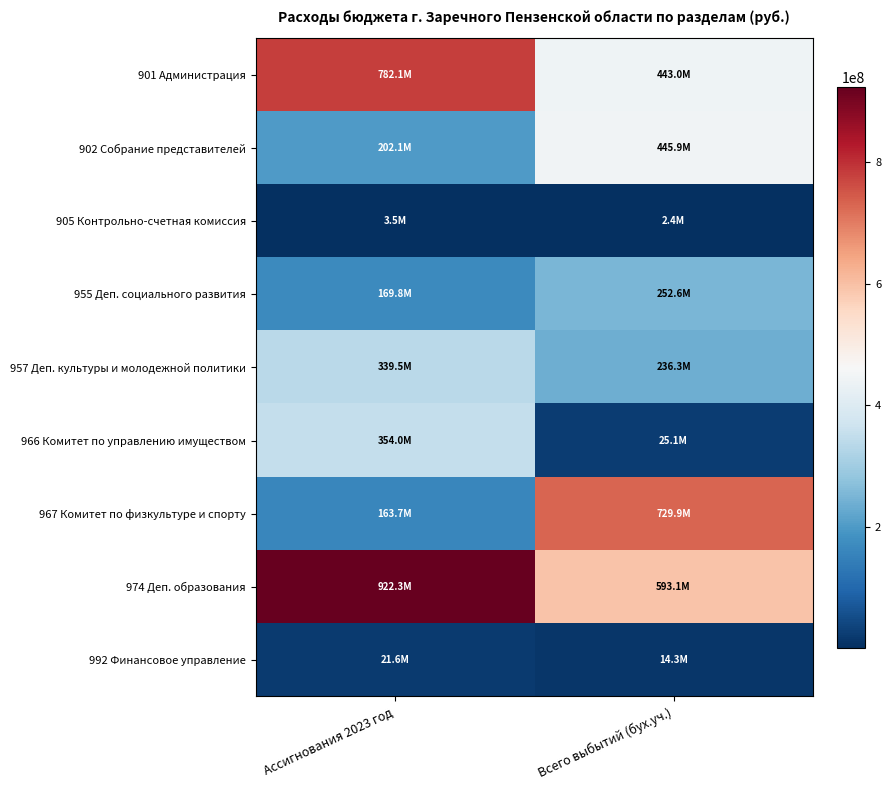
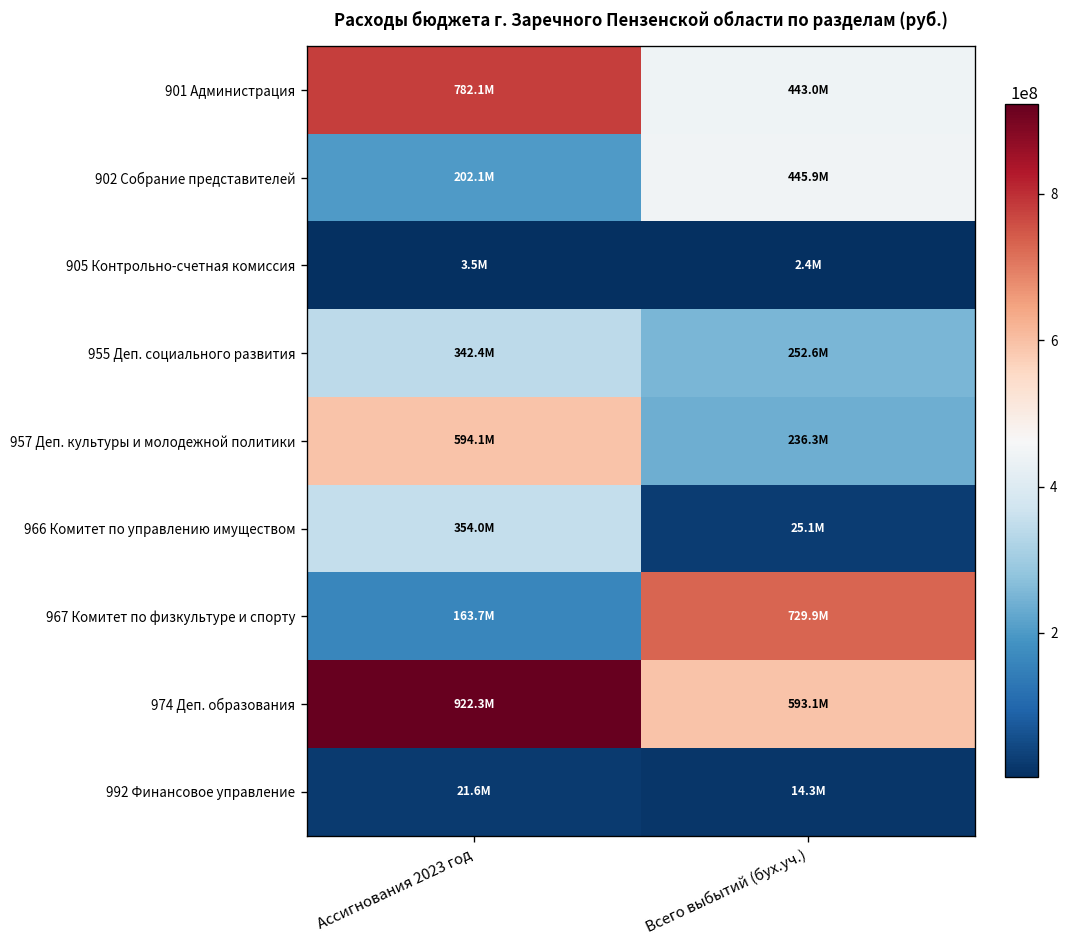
955 Деп. социального развития, Ассигнования 2023 год: 169.8M -> 342.4M
957 Деп. культуры и молодежной политики, Ассигнования 2023 год: 339.5M -> 594.1M
